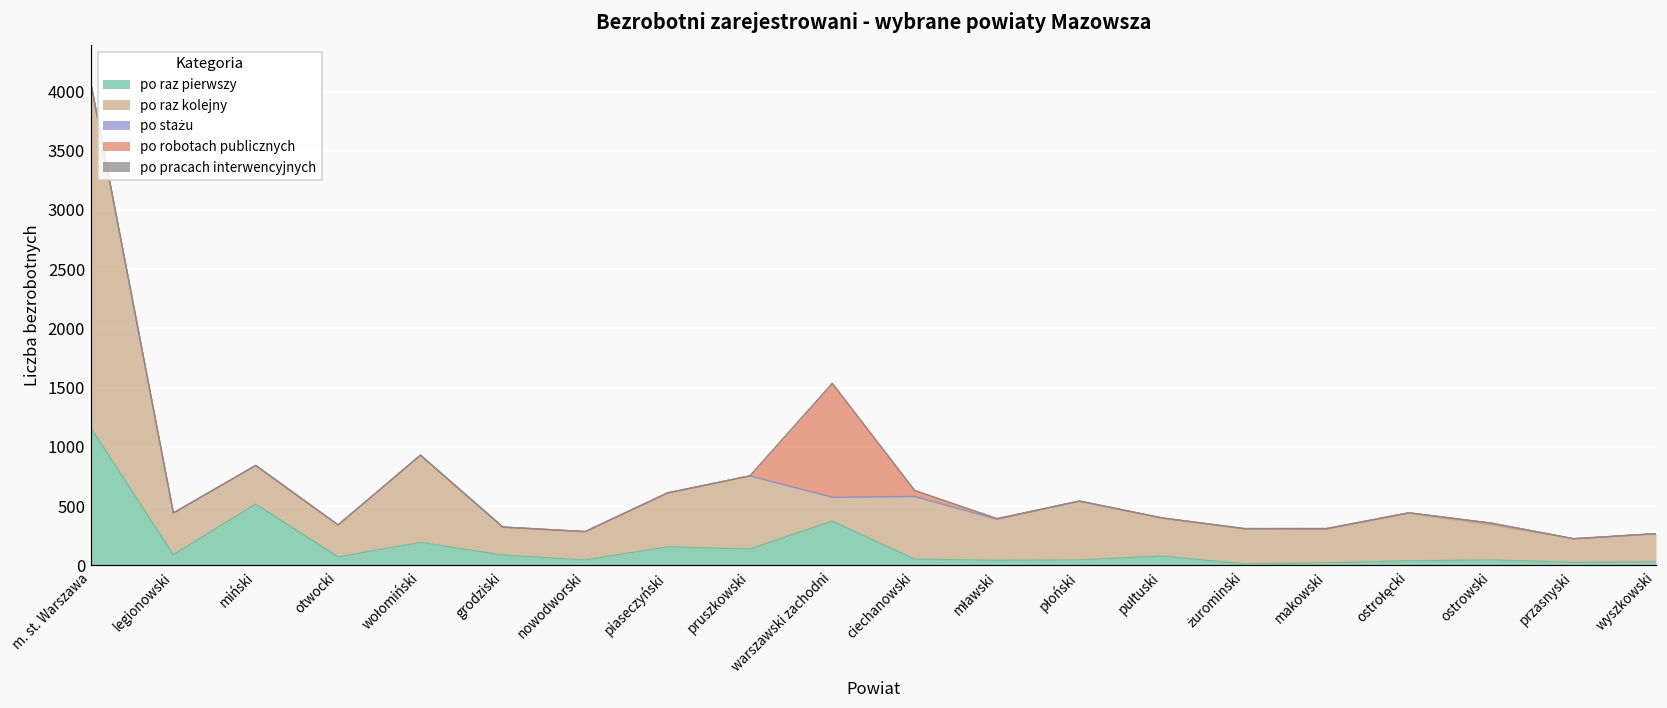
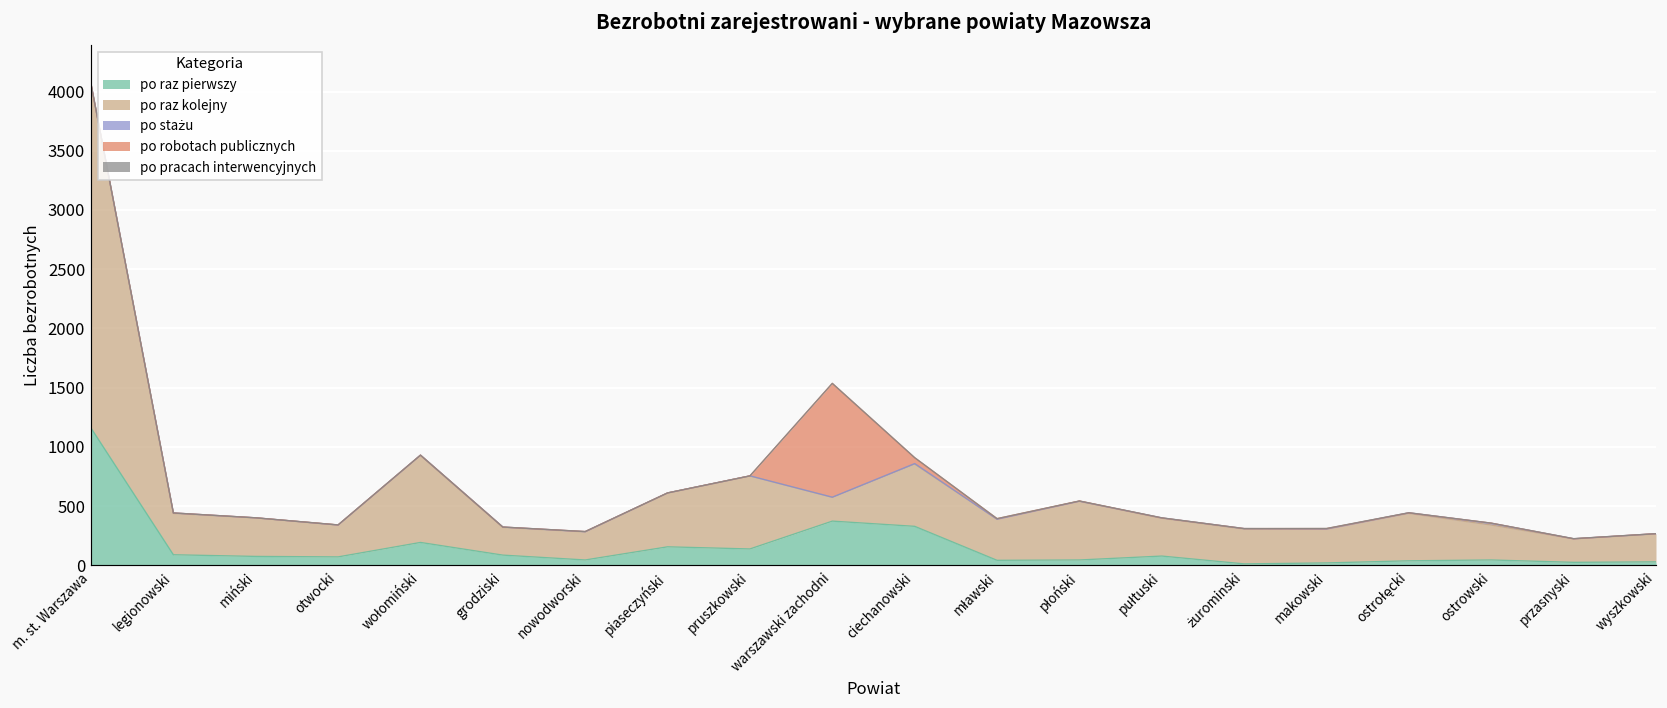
po raz pierwszy, miński: 500 -> 100
po raz pierwszy, ciechanowski: 100 -> 300
